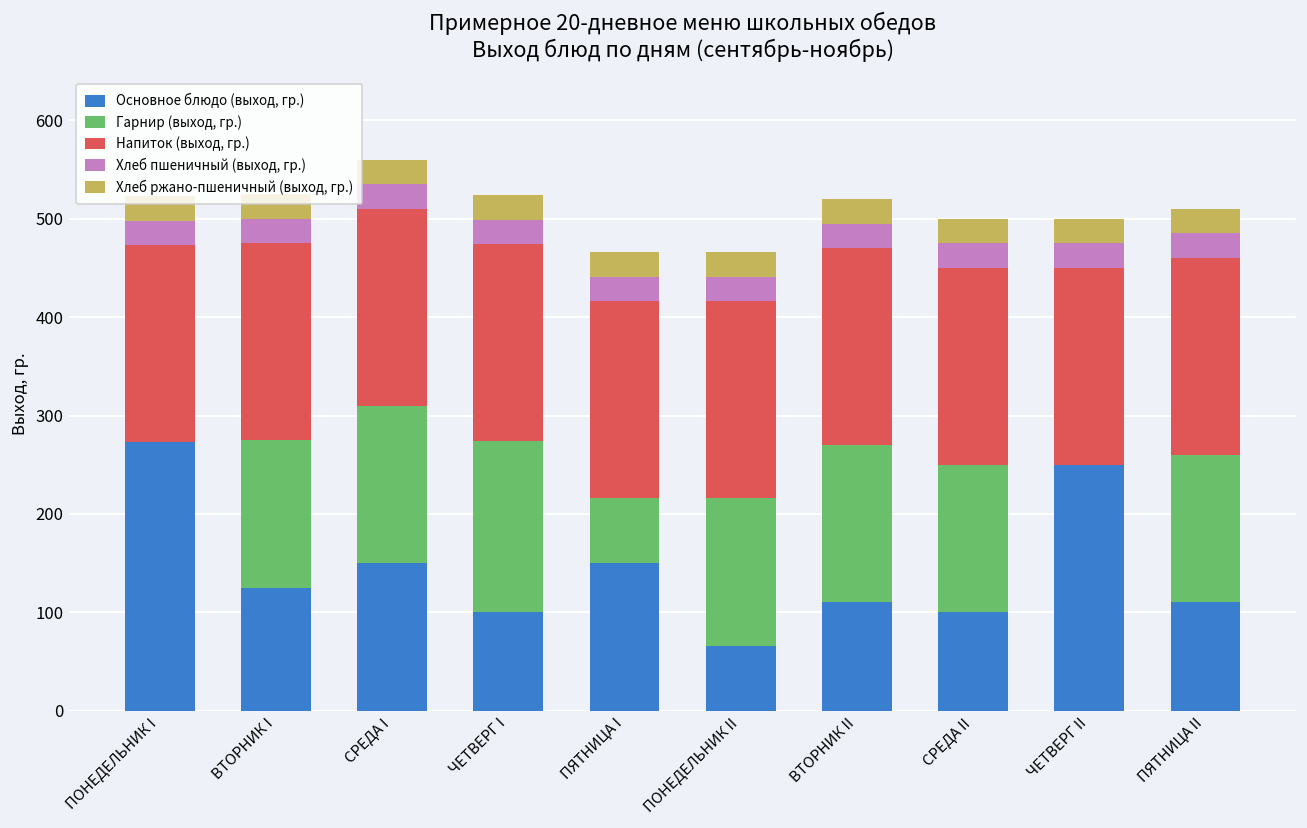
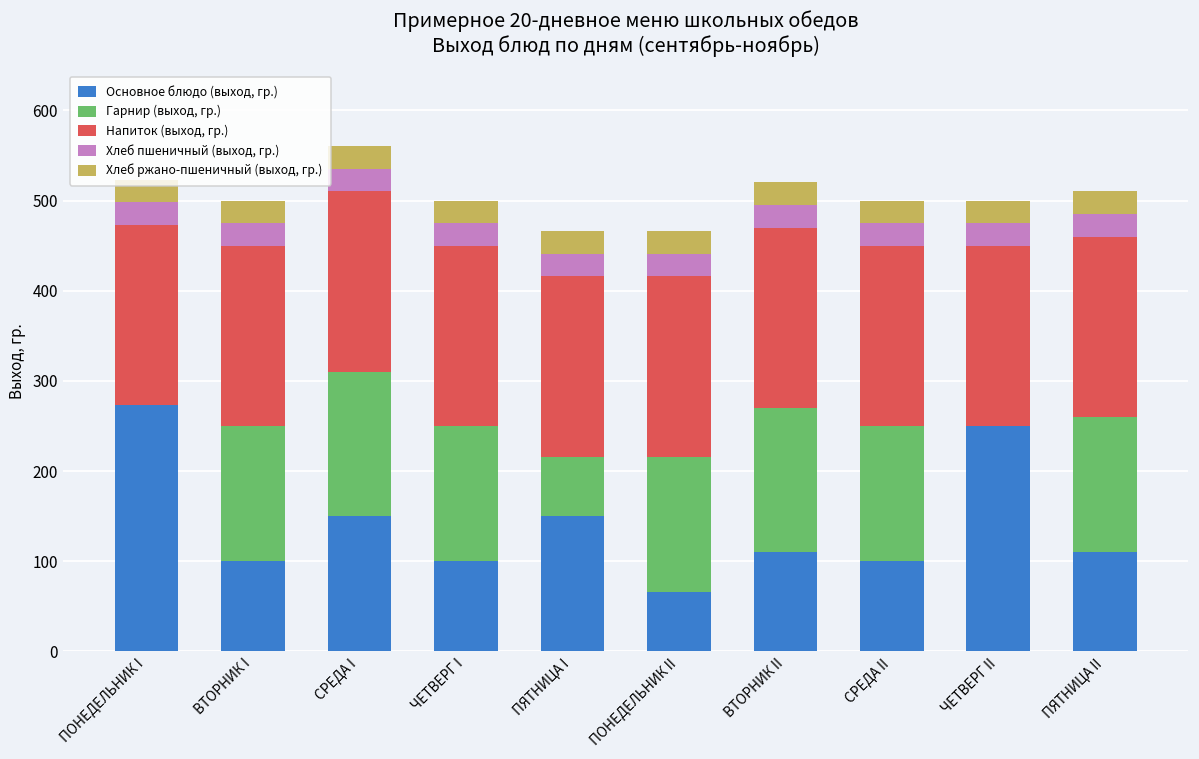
Основное блюдо (выход, гр.), ВТОРНИК I: 130 -> 100
Гарнир (выход, гр.), ЧЕТВЕРГ I: 170 -> 150
